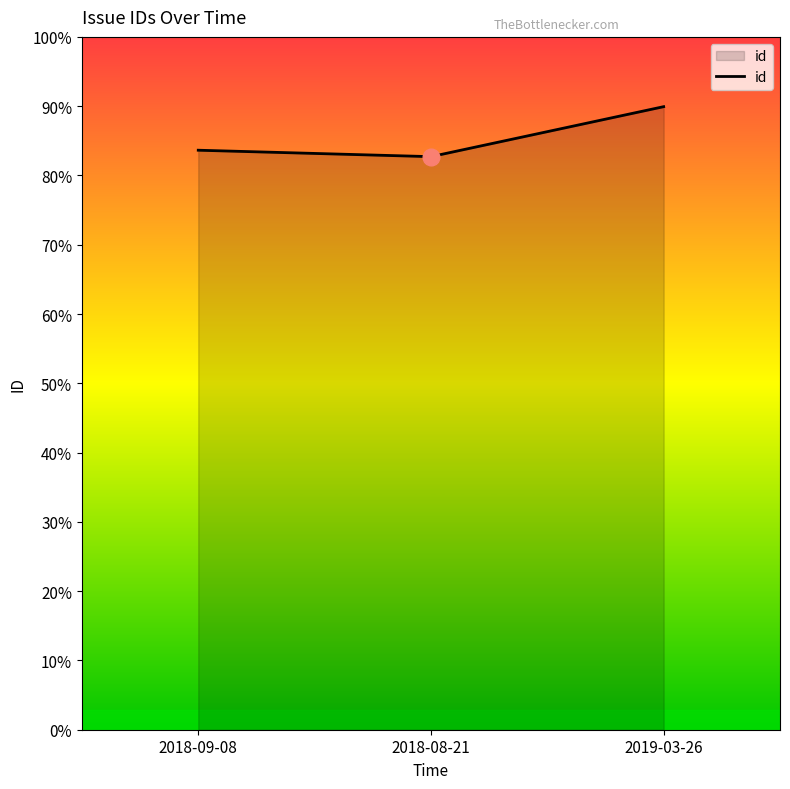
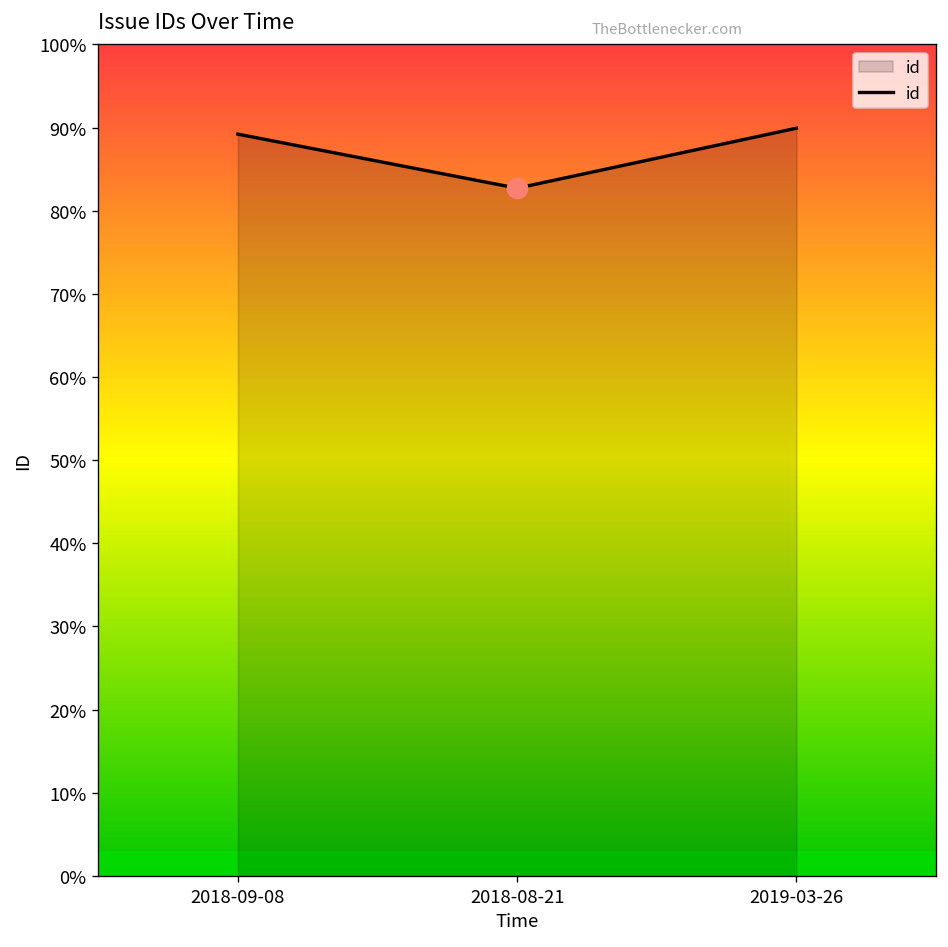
id, 2018-09-08: 84% -> 89%
